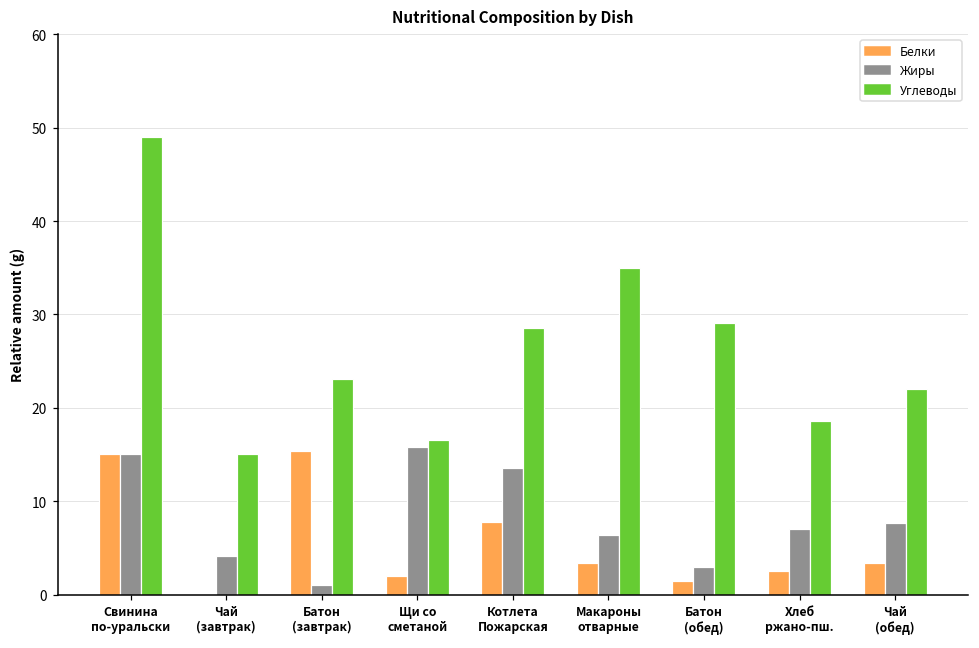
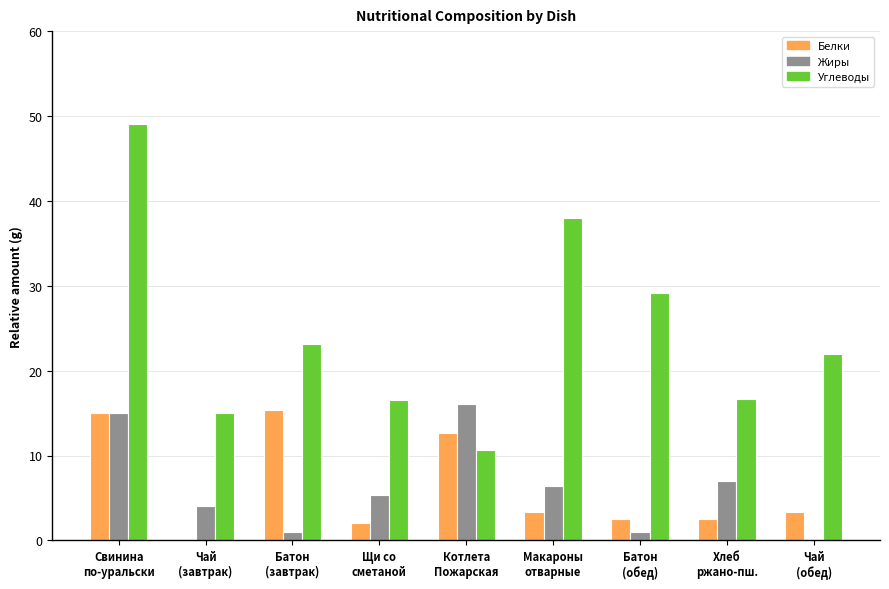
Жиры, Щи со сметаной: 16 -> 5
Белки, Котлета Пожарская: 8 -> 13
Жиры, Котлета Пожарская: 14 -> 16
Углеводы, Котлета Пожарская: 29 -> 11
Углеводы, Макароны отварные: 35 -> 38
Белки, Батон (обед): 1 -> 3
Жиры, Батон (обед): 3 -> 1
Углеводы, Хлеб ржано-пш.: 19 -> 17
Жиры, Чай (обед): 8 -> 0
